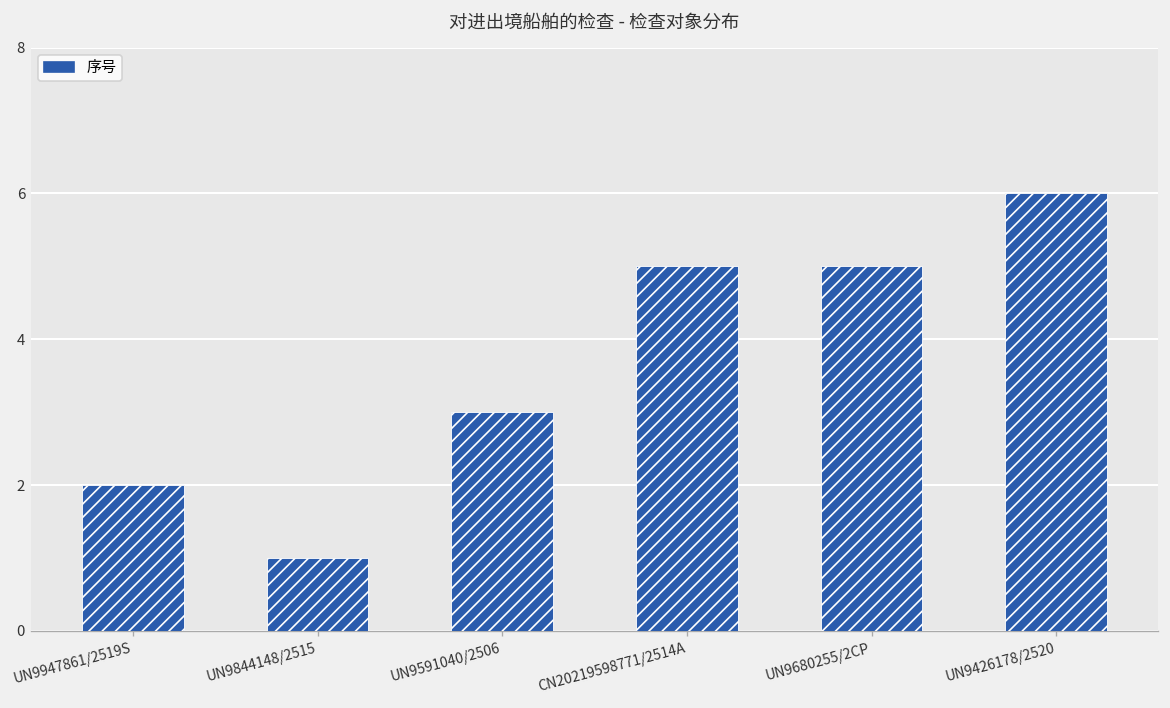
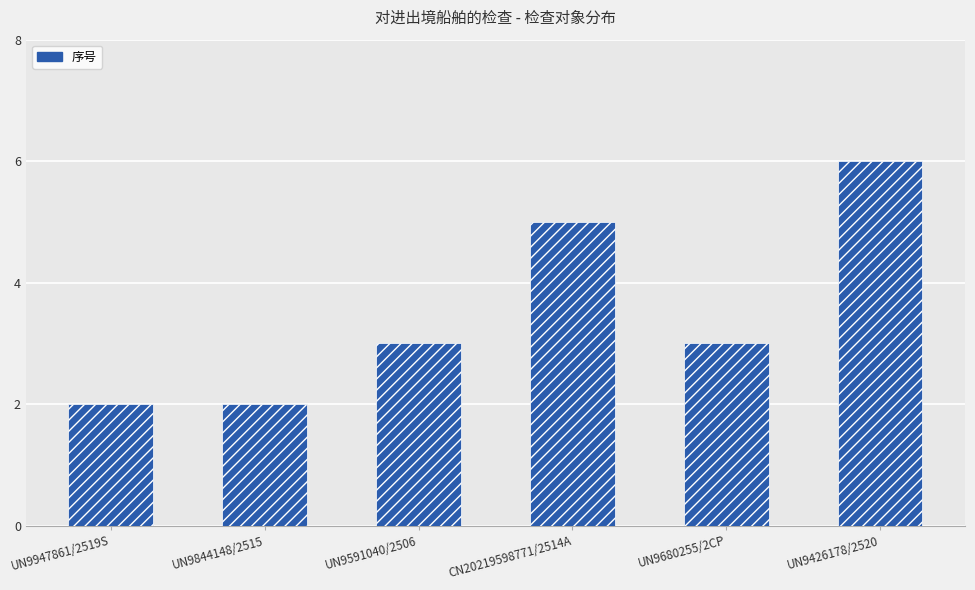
UN9844148/2515: 1 -> 2
UN9680255/2CP: 5 -> 3
